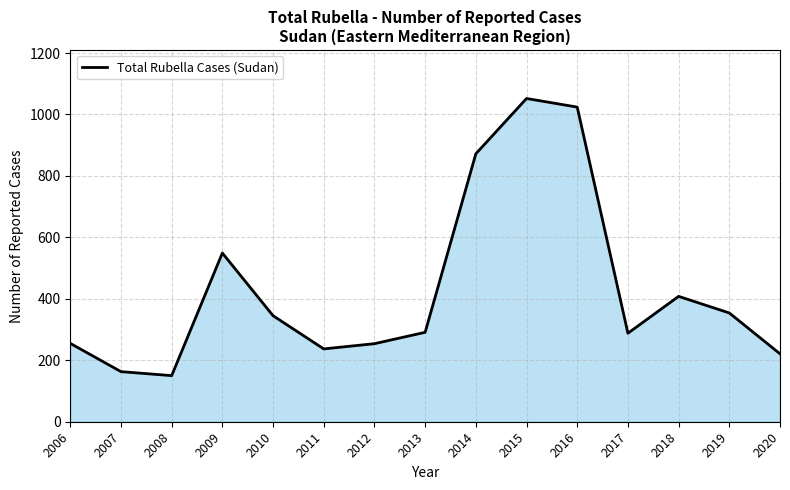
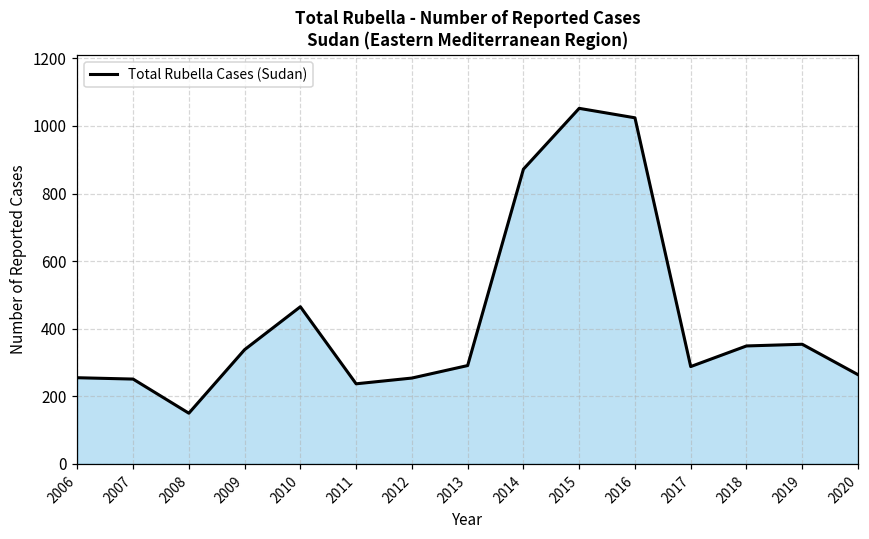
2007: 160 -> 250
2009: 550 -> 340
2010: 350 -> 470
2018: 410 -> 350
2020: 220 -> 260
